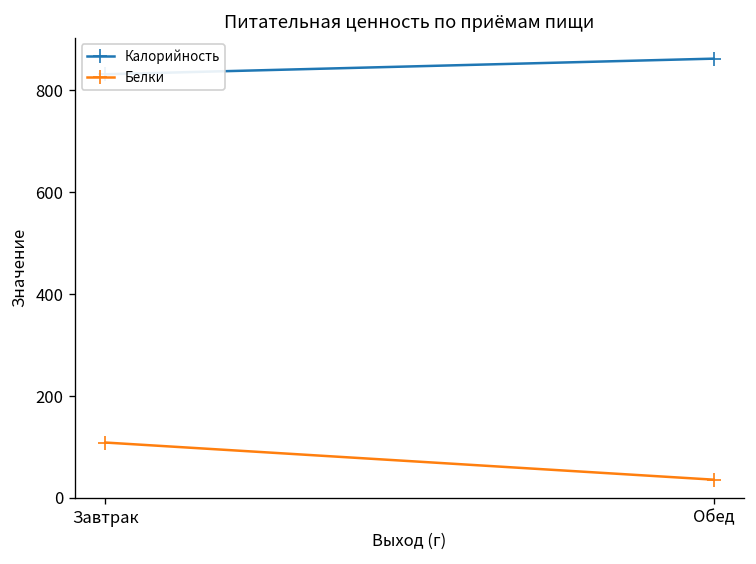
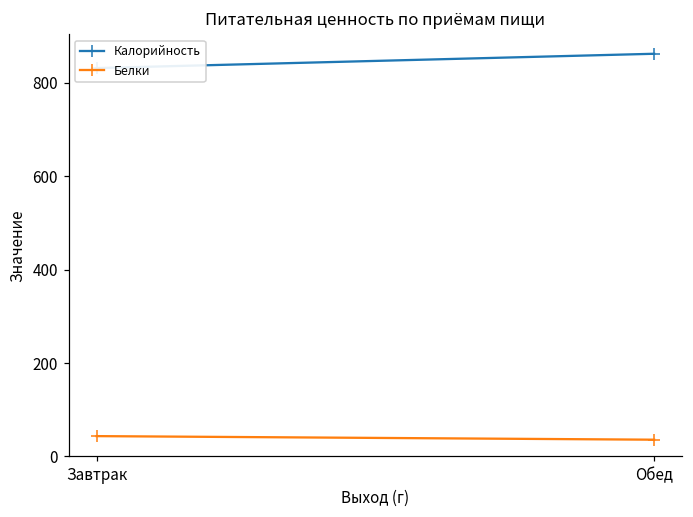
Белки, Завтрак: 110 -> 40
